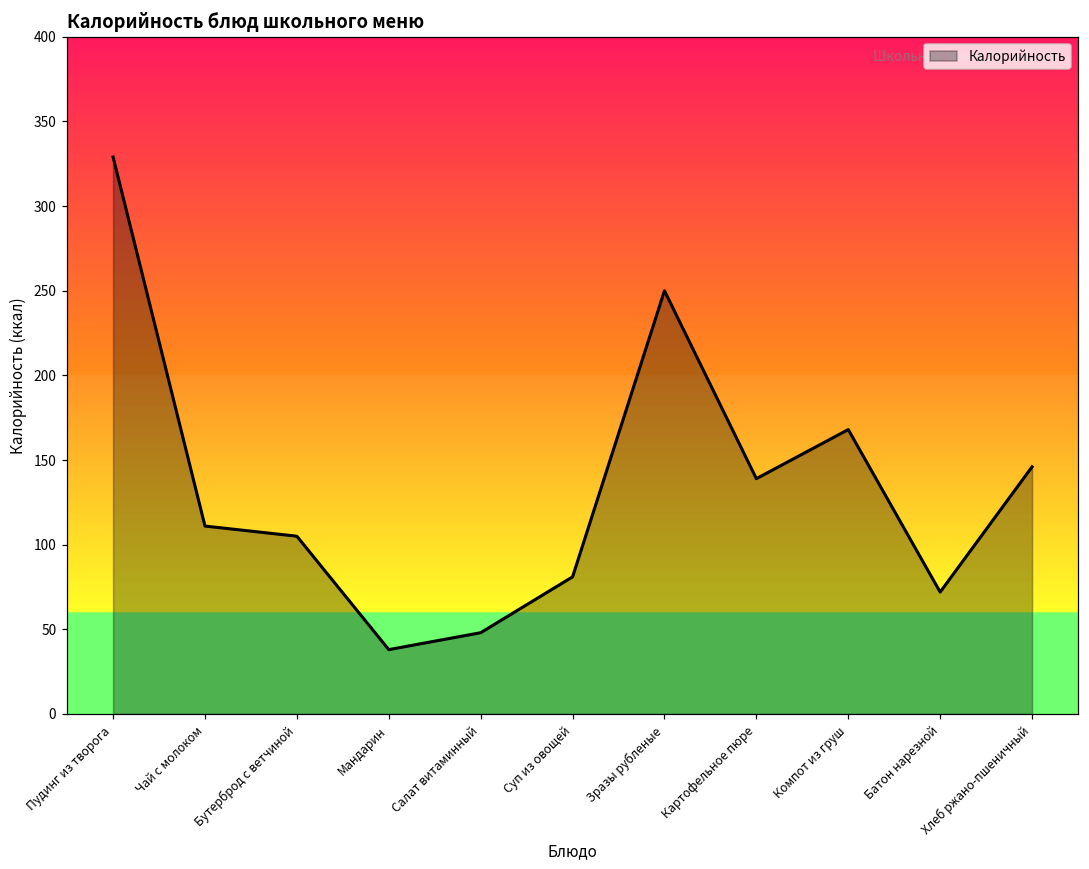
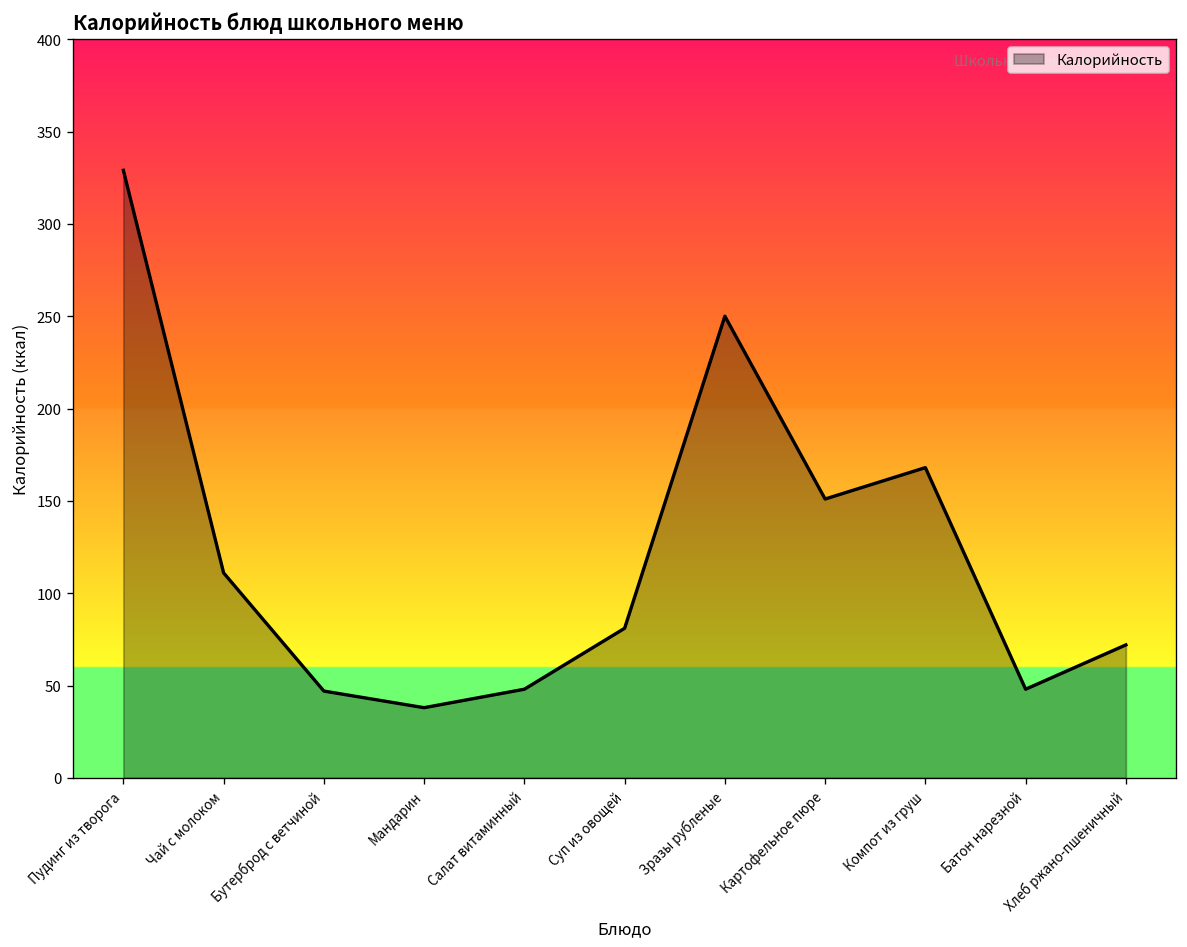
Бутерброд с ветчиной: 105 -> 47
Картофельное пюре: 139 -> 151
Батон нарезной: 72 -> 48
Хлеб ржано-пшеничный: 146 -> 72
